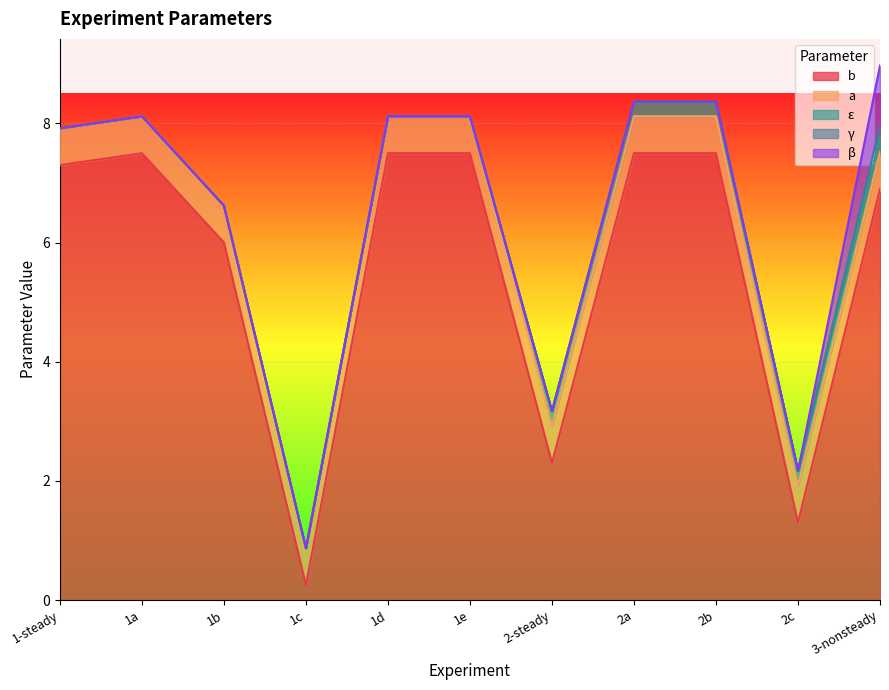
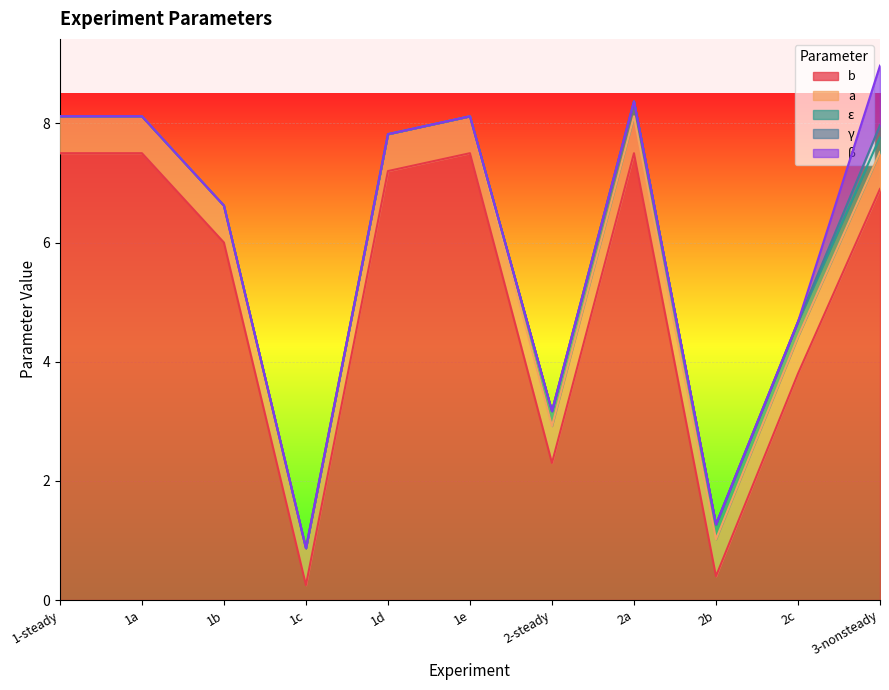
b, 1-steady: 7.3 -> 7.5
b, 1d: 7.5 -> 7.2
b, 2b: 7.5 -> 0.4
b, 2c: 1.3 -> 3.8
